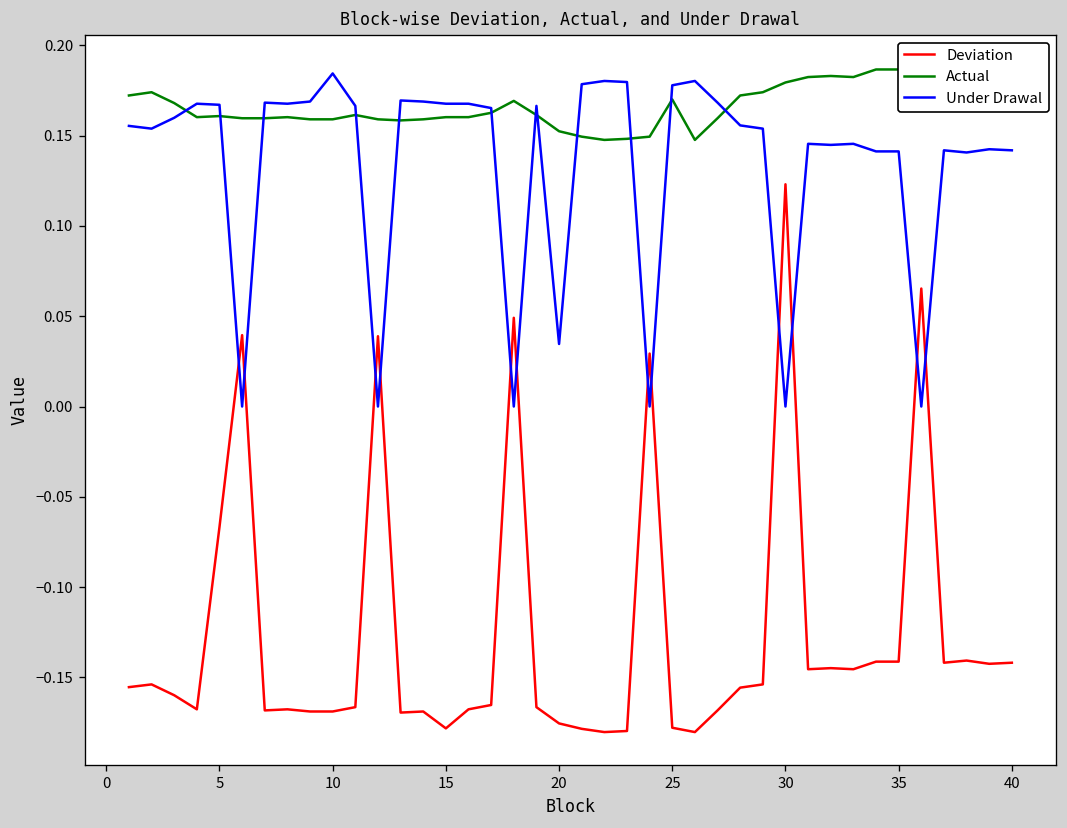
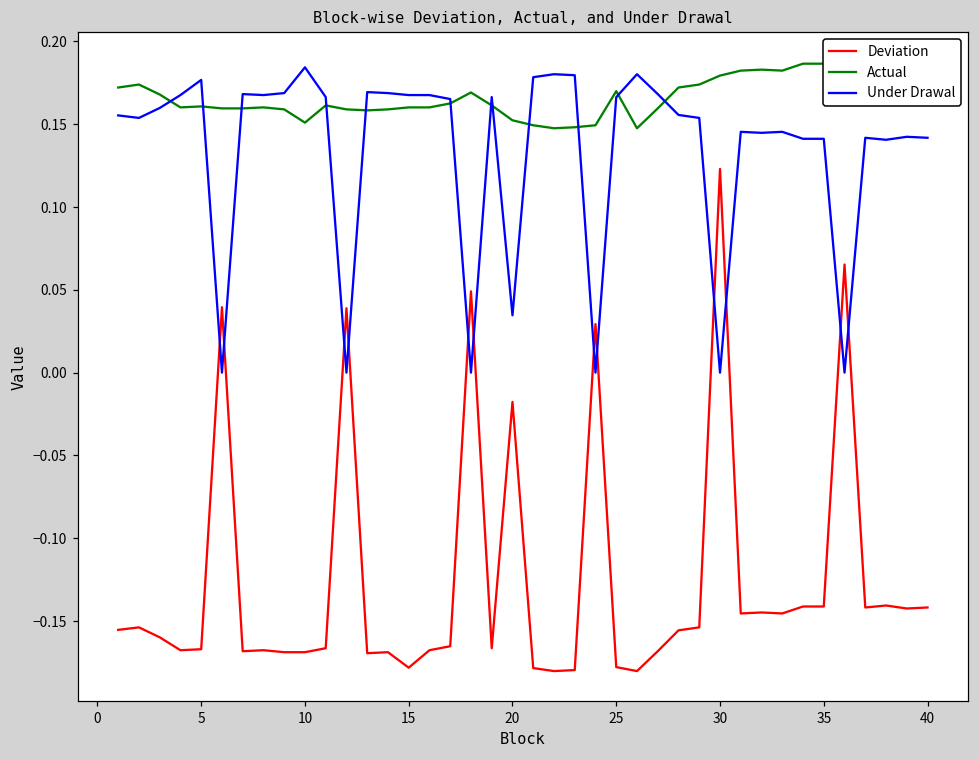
Deviation, 5: -0.067 -> -0.167
Under Drawal, 5: 0.167 -> 0.177
Actual, 10: 0.159 -> 0.151
Deviation, 20: -0.175 -> -0.018
Under Drawal, 25: 0.178 -> 0.166
